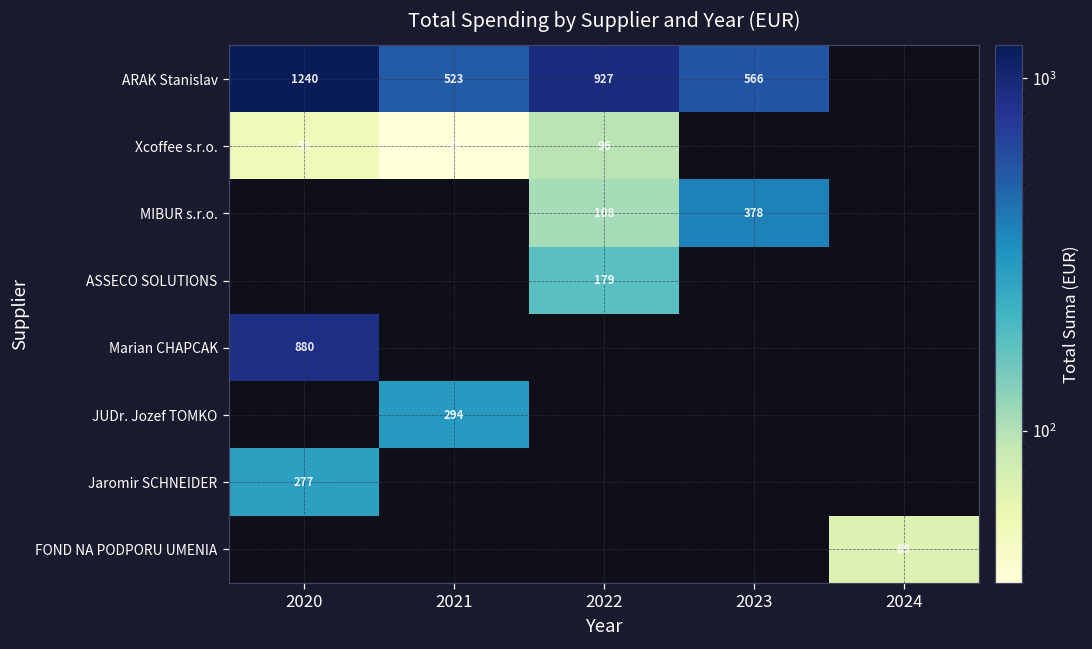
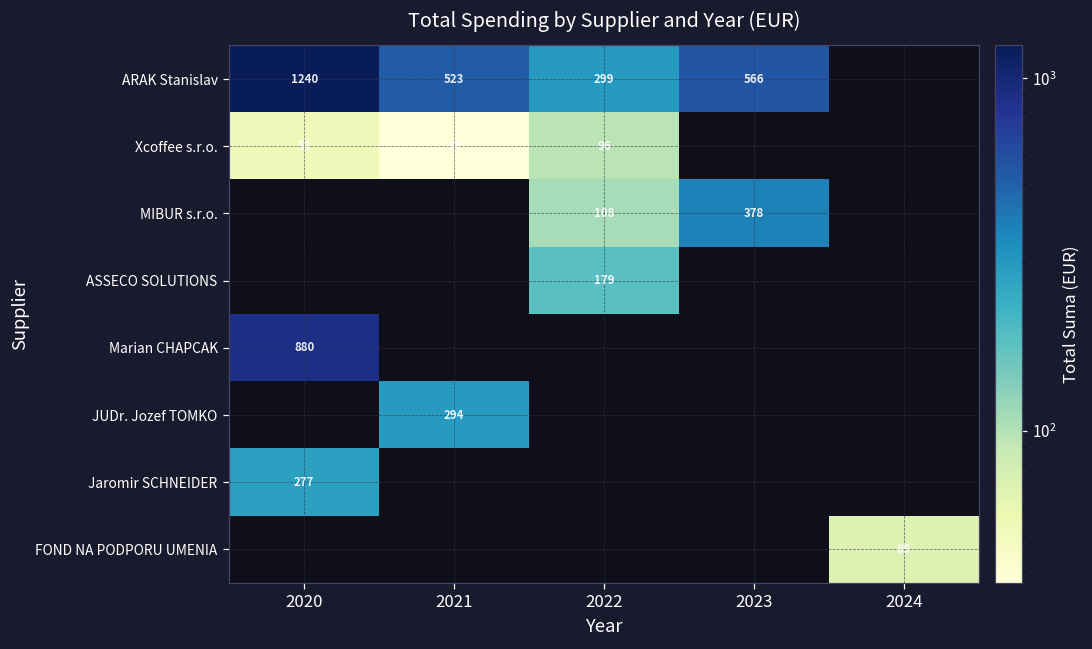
ARAK Stanislav, 2022: 927 -> 299
